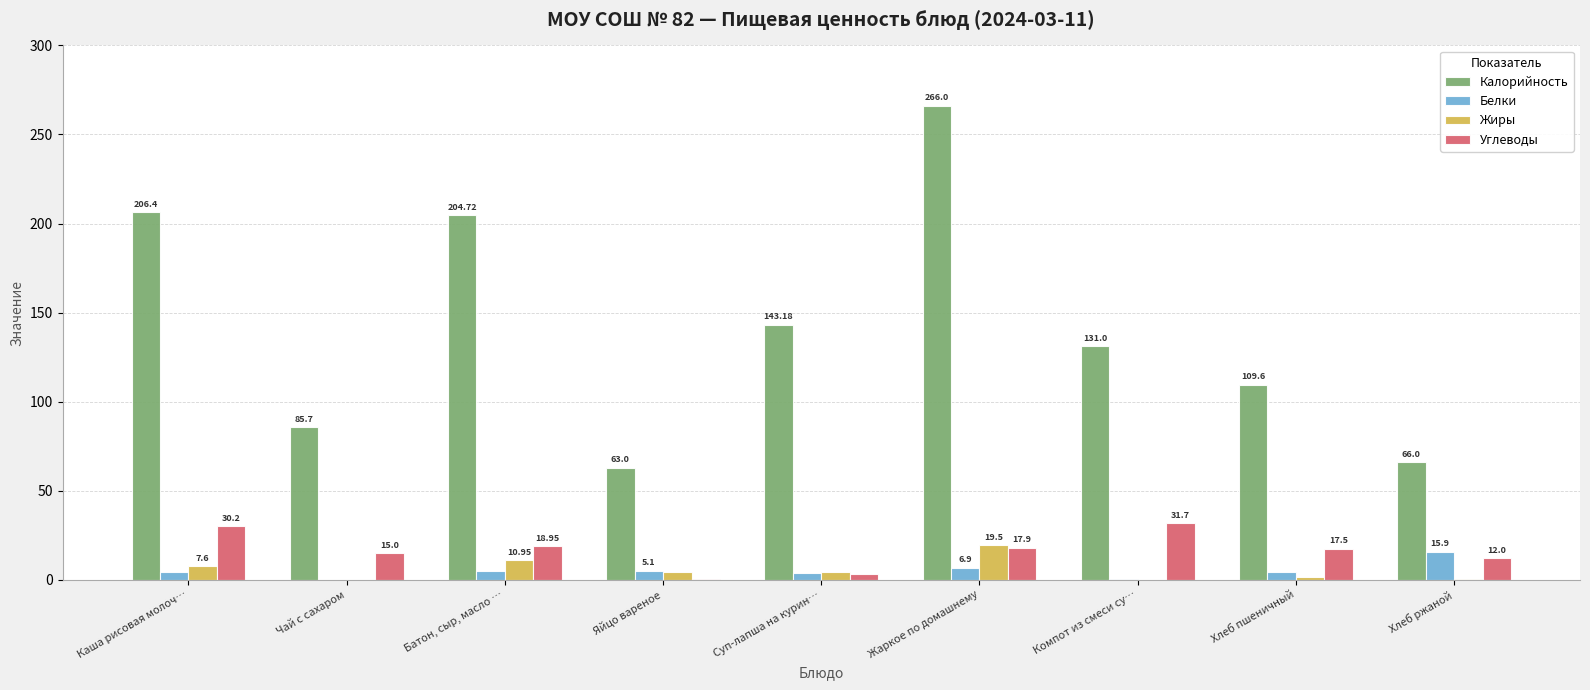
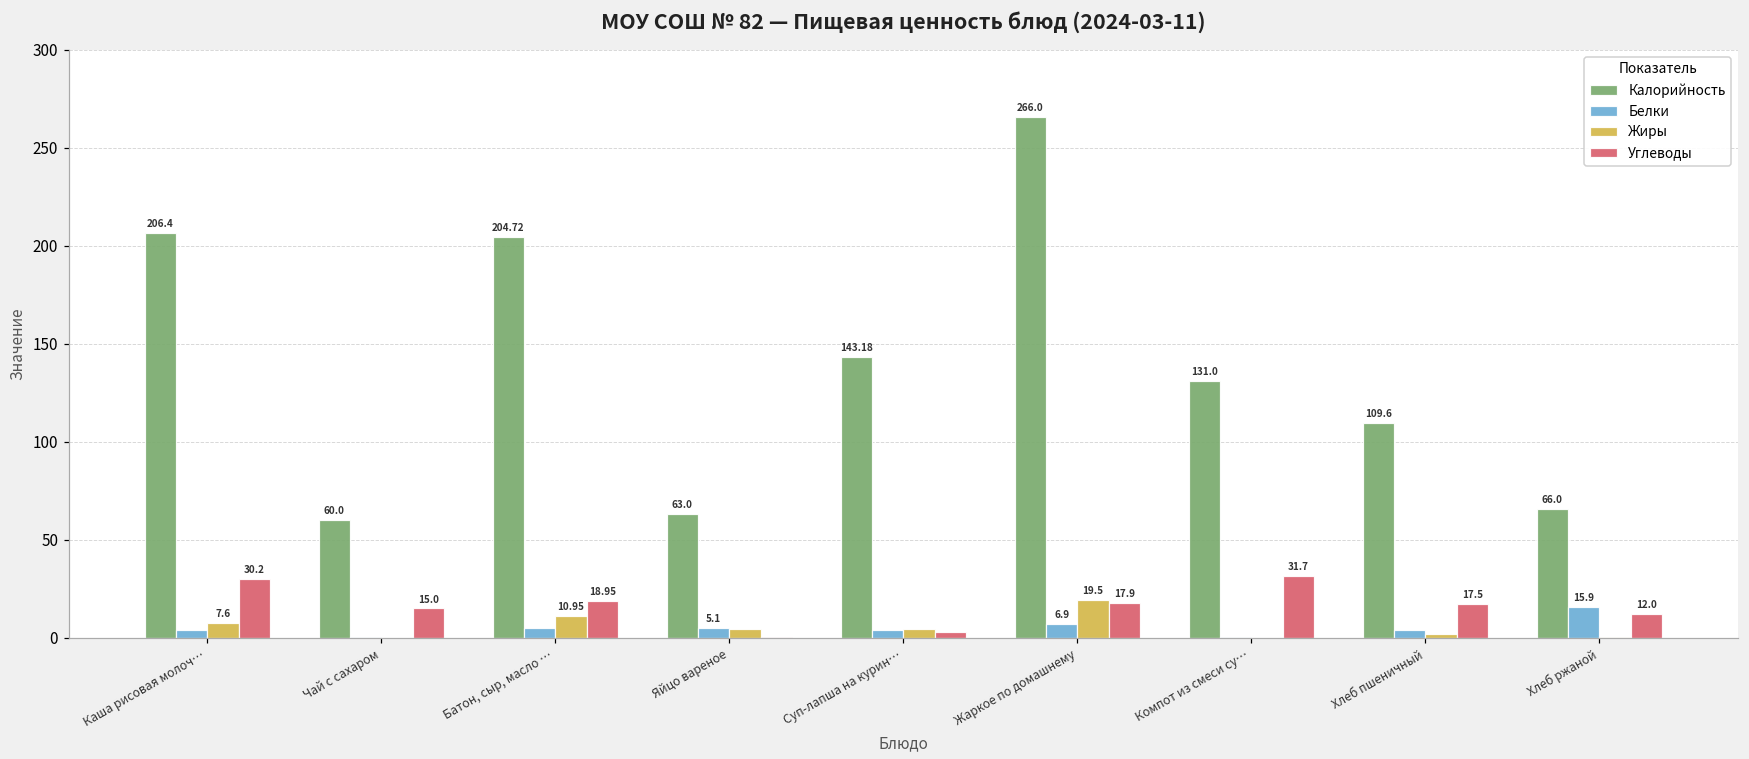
Калорийность, Чай с сахаром: 85.7 -> 60.0
